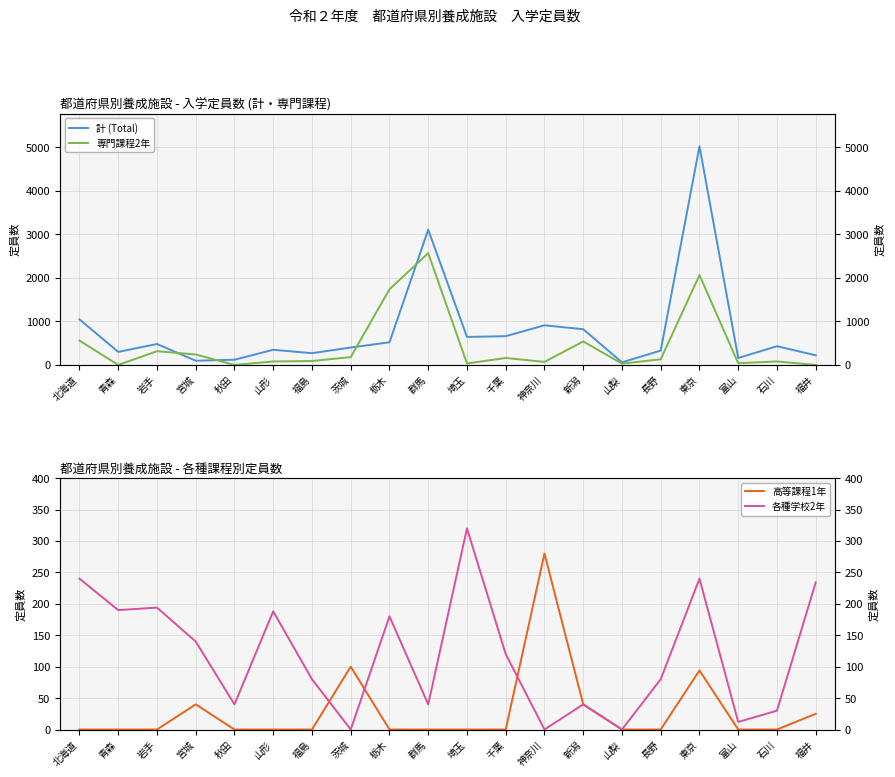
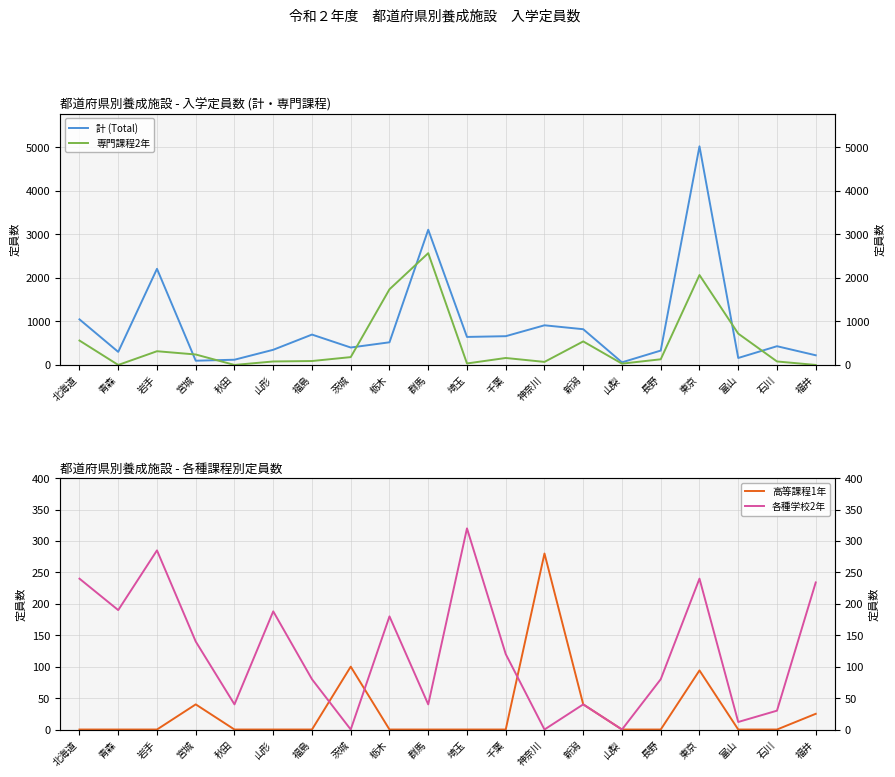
都道府県別養成施設 - 入学定員数 (計・専門課程), 計 (Total), 岩手: 500 -> 2200
都道府県別養成施設 - 入学定員数 (計・専門課程), 計 (Total), 福島: 300 -> 700
都道府県別養成施設 - 入学定員数 (計・専門課程), 専門課程2年, 富山: 0 -> 700
都道府県別養成施設 - 各種課程別定員数, 各種学校2年, 岩手: 190 -> 290
